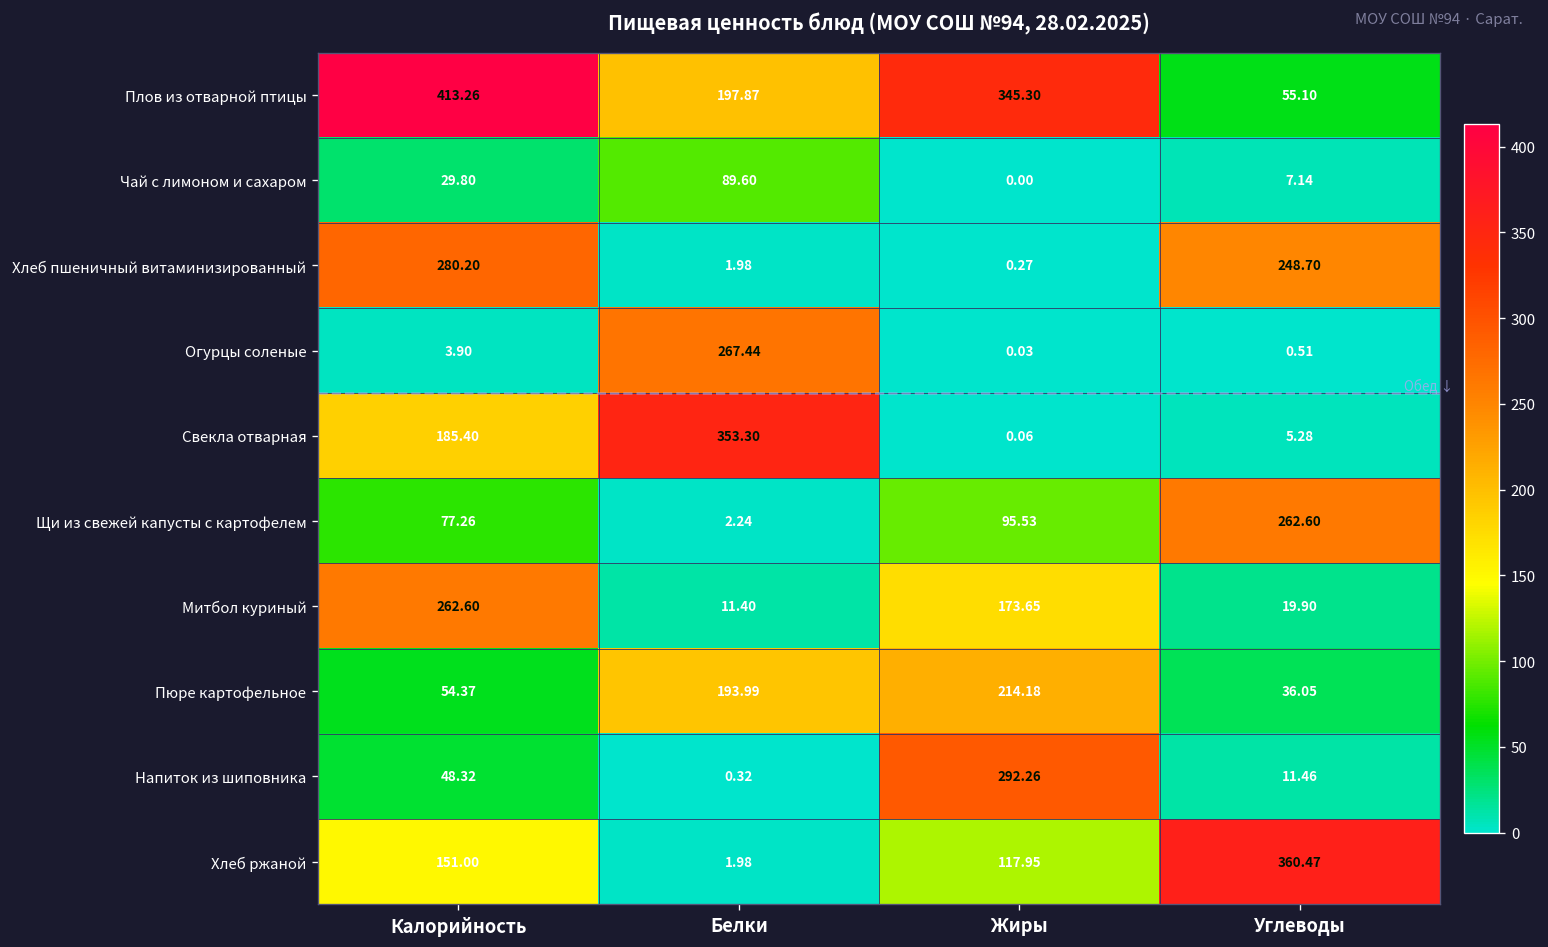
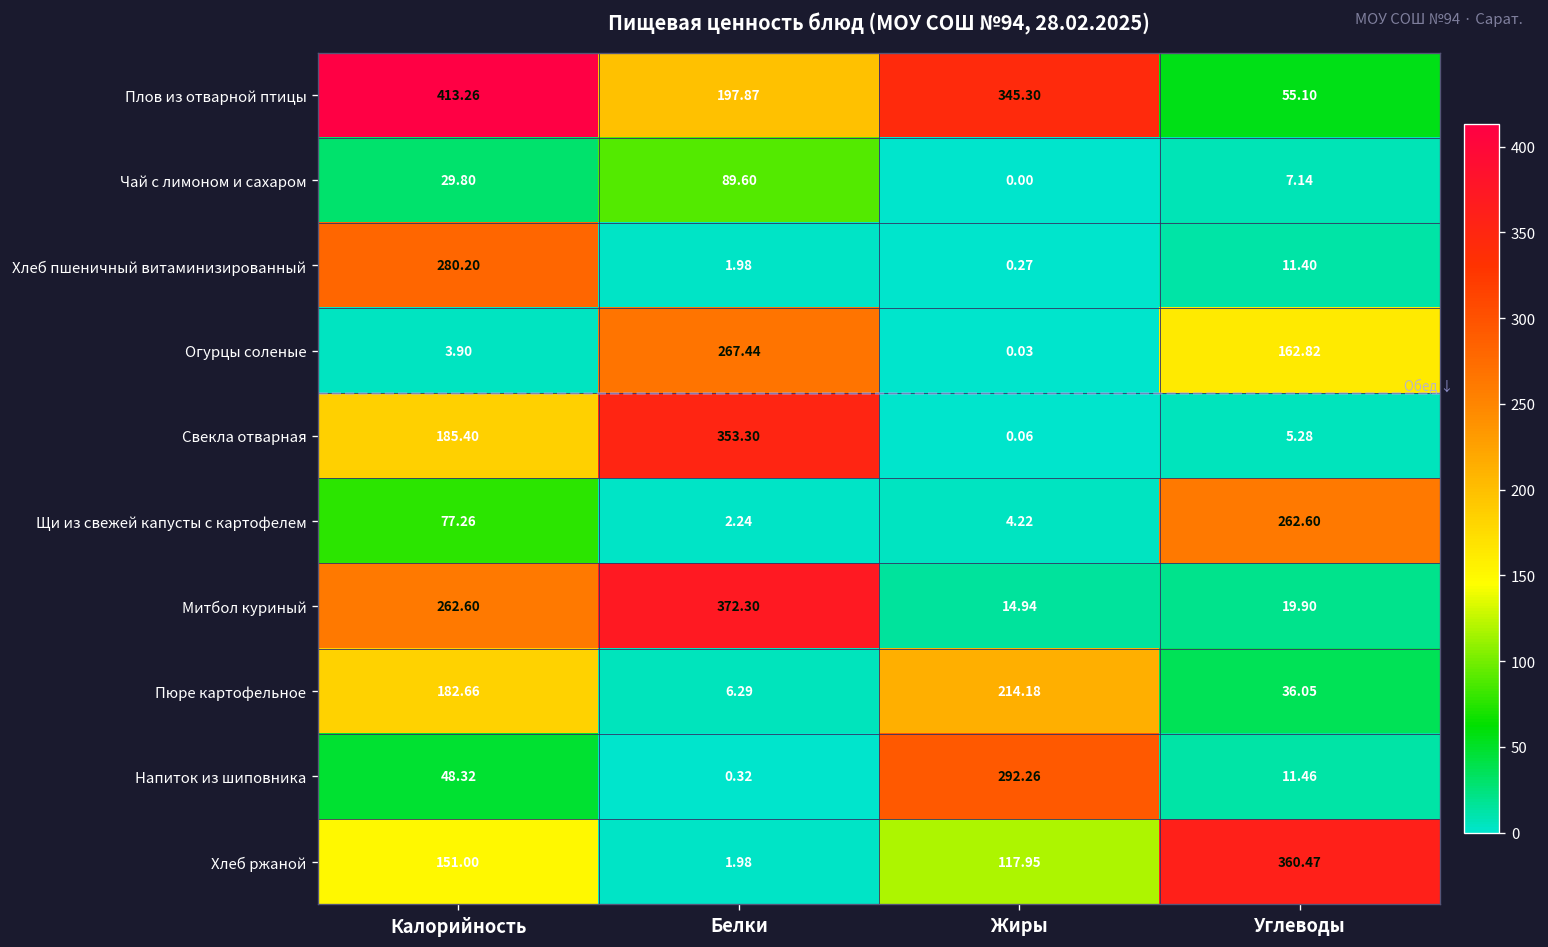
Хлеб пшеничный витаминизированный, Углеводы: 248.70 -> 11.40
Огурцы соленые, Углеводы: 0.51 -> 162.82
Щи из свежей капусты с картофелем, Жиры: 95.53 -> 4.22
Митбол куриный, Белки: 11.40 -> 372.30
Митбол куриный, Жиры: 173.65 -> 14.94
Пюре картофельное, Калорийность: 54.37 -> 182.66
Пюре картофельное, Белки: 193.99 -> 6.29
